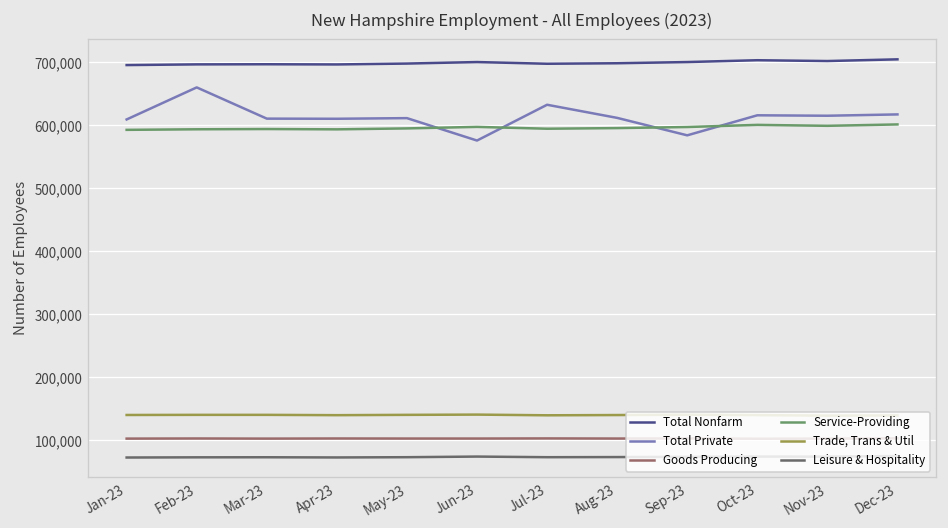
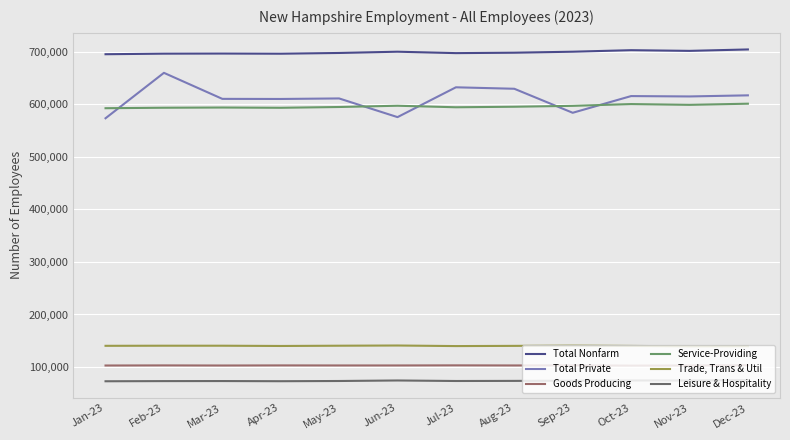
Total Private, Jan-23: 610,000 -> 570,000
Total Private, Aug-23: 610,000 -> 630,000
